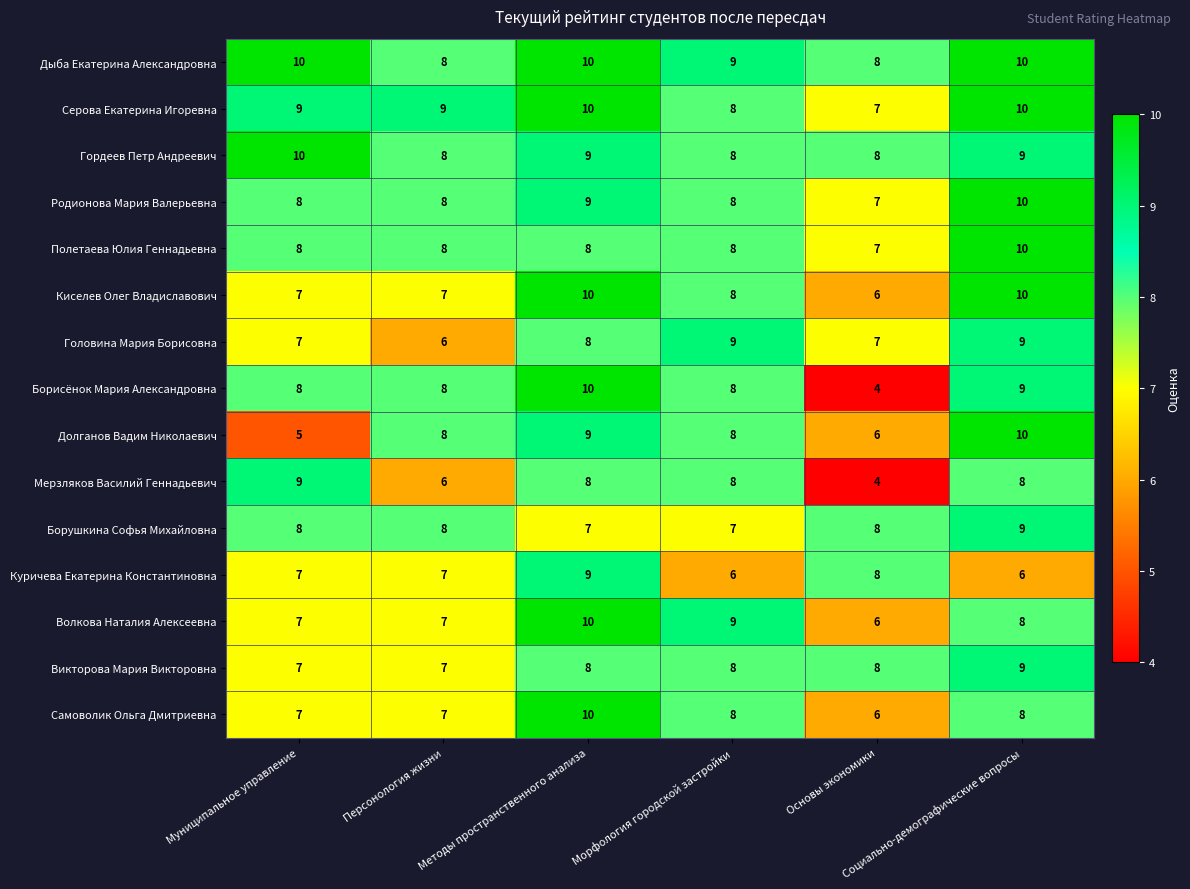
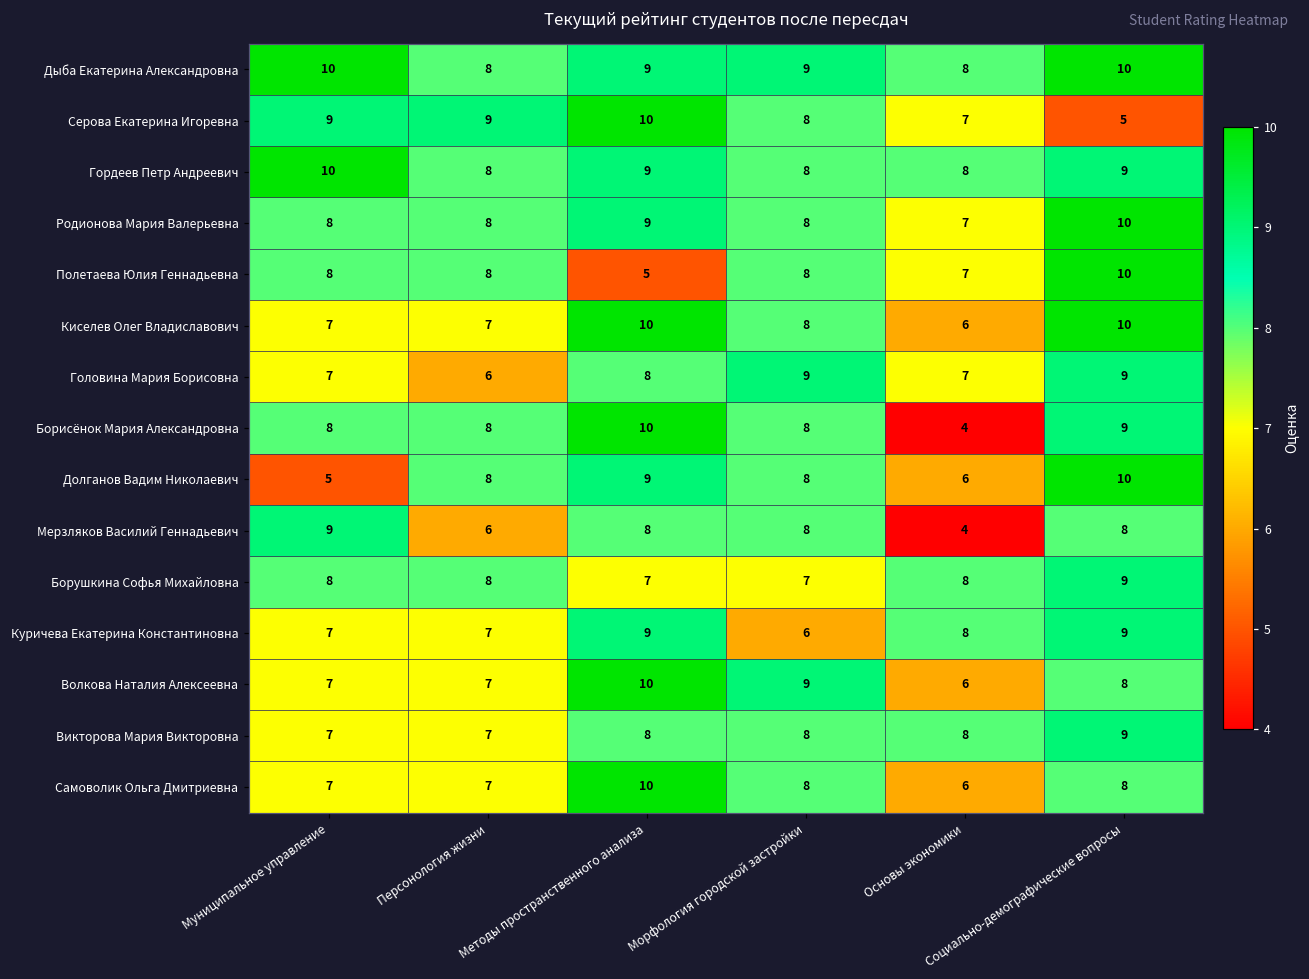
Дыба Екатерина Александровна, Методы пространственного анализа: 10 -> 9
Серова Екатерина Игоревна, Социально-демографические вопросы: 10 -> 5
Полетаева Юлия Геннадьевна, Методы пространственного анализа: 8 -> 5
Куричева Екатерина Константиновна, Социально-демографические вопросы: 6 -> 9
